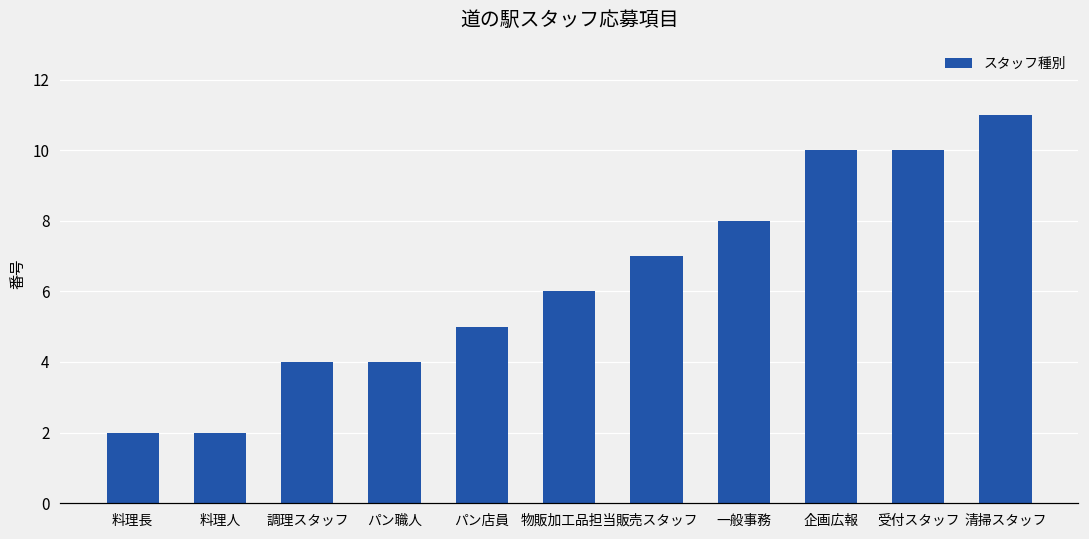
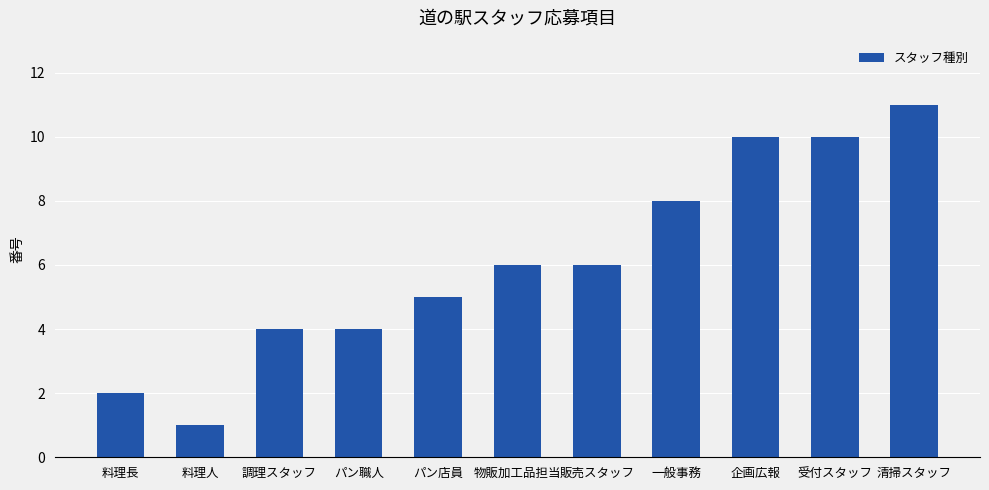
料理人: 2 -> 1
販売スタッフ: 7 -> 6
